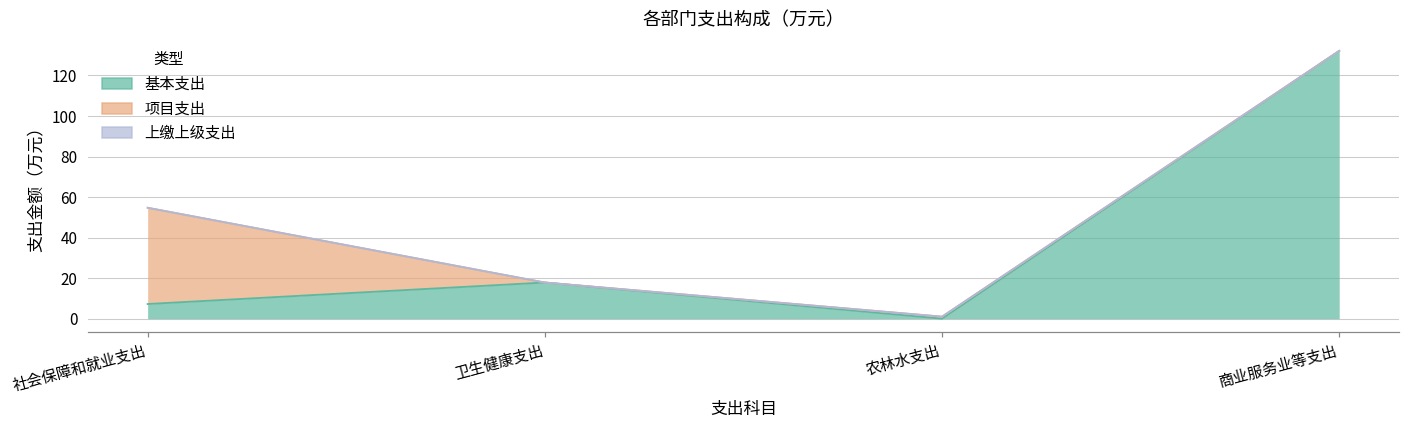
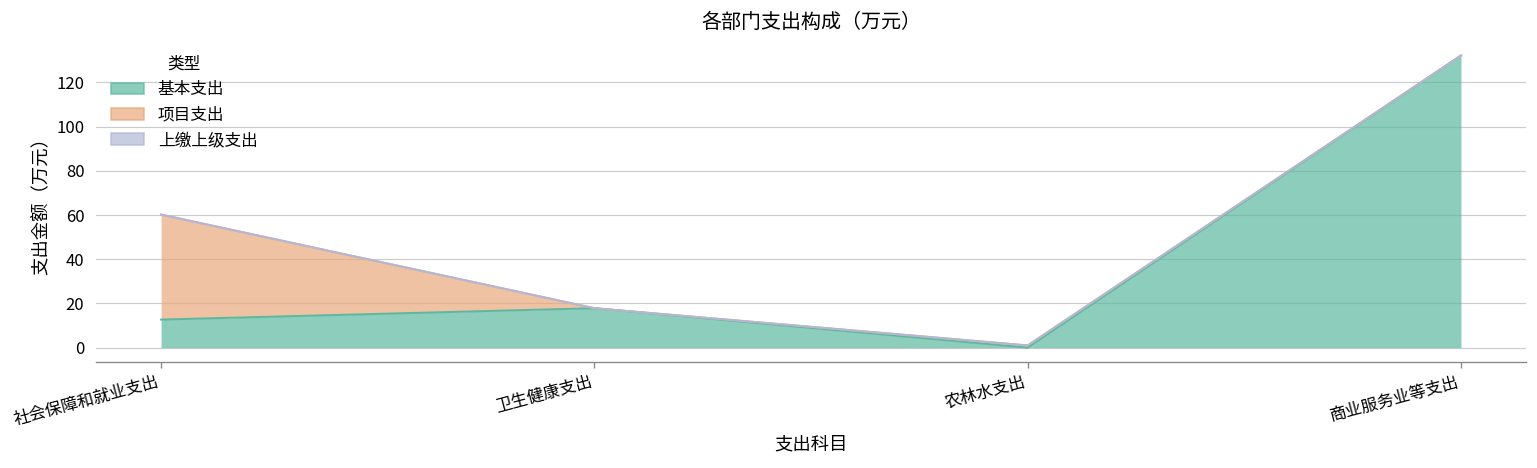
基本支出, 社会保障和就业支出: 7 -> 13
